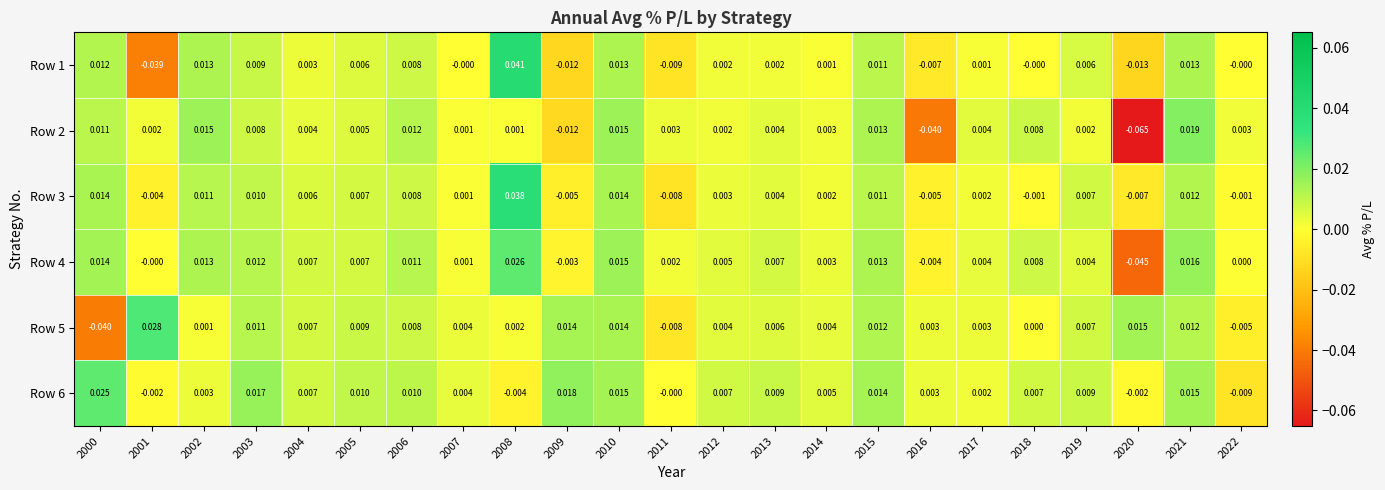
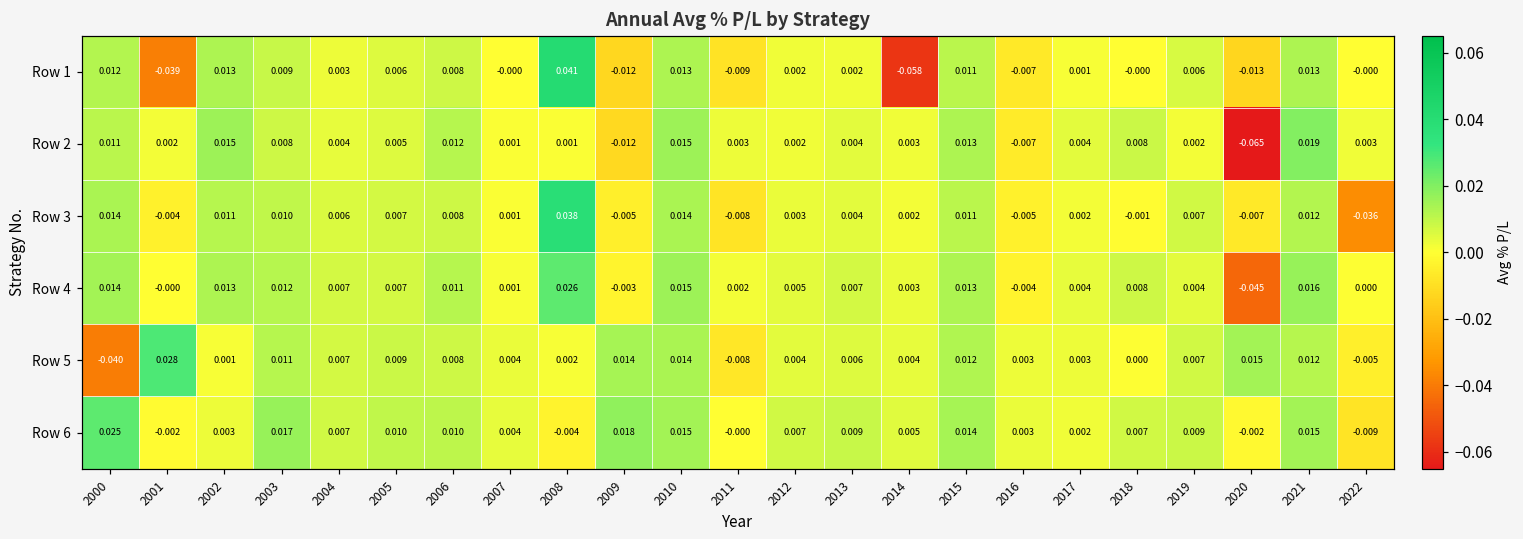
Row 1, 2014: 0.001 -> -0.058
Row 2, 2016: -0.040 -> -0.007
Row 3, 2022: -0.001 -> -0.036
